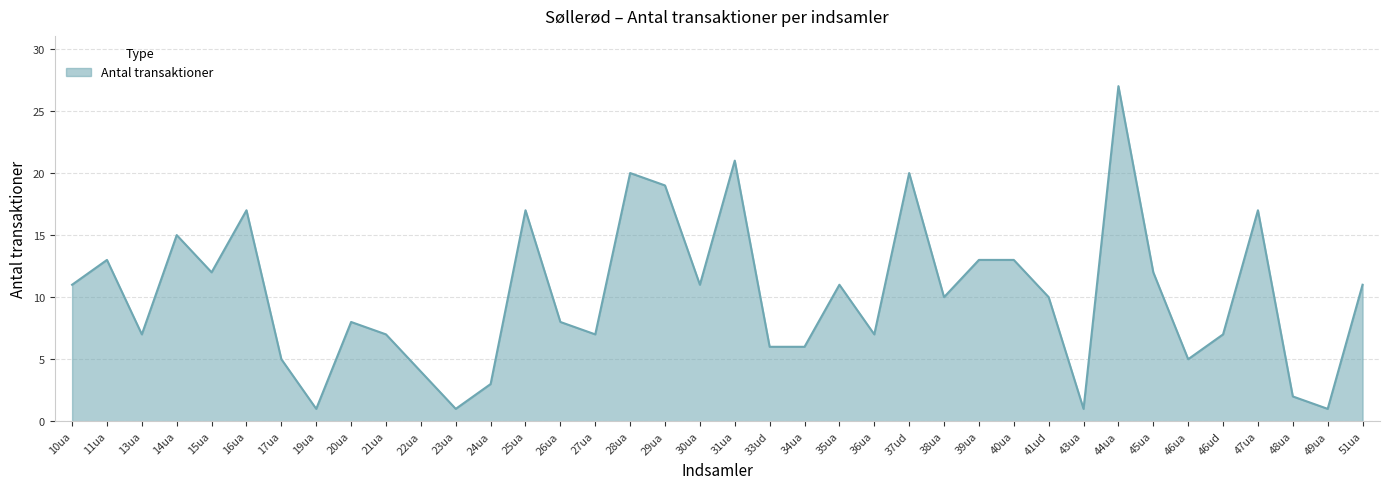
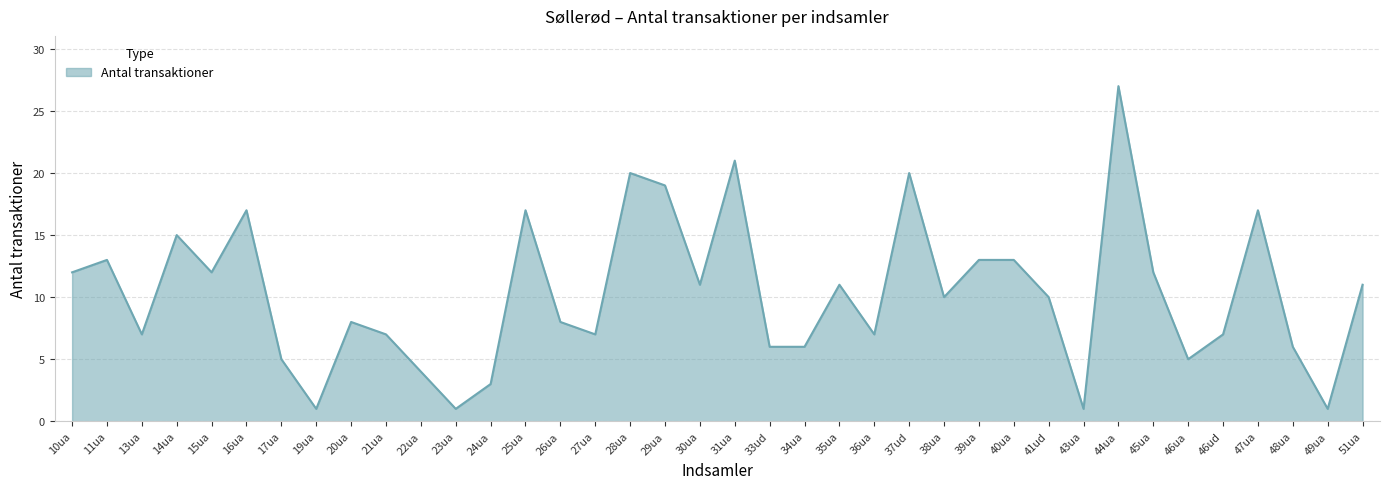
10ua: 11 -> 12
48ua: 2 -> 6
